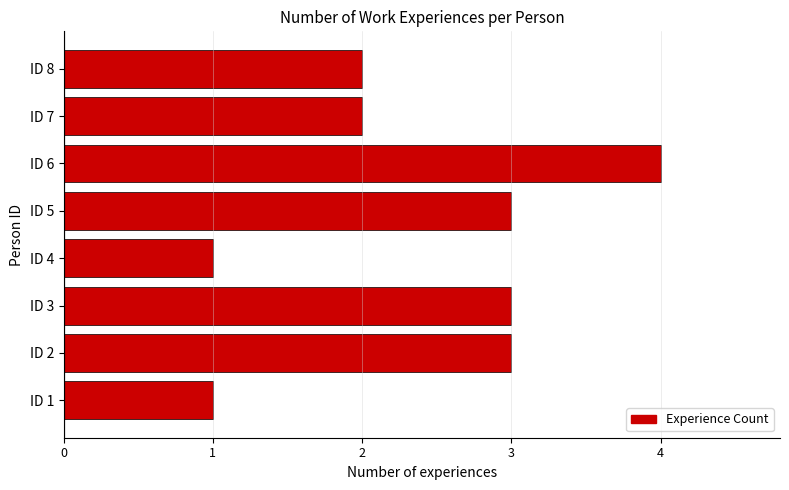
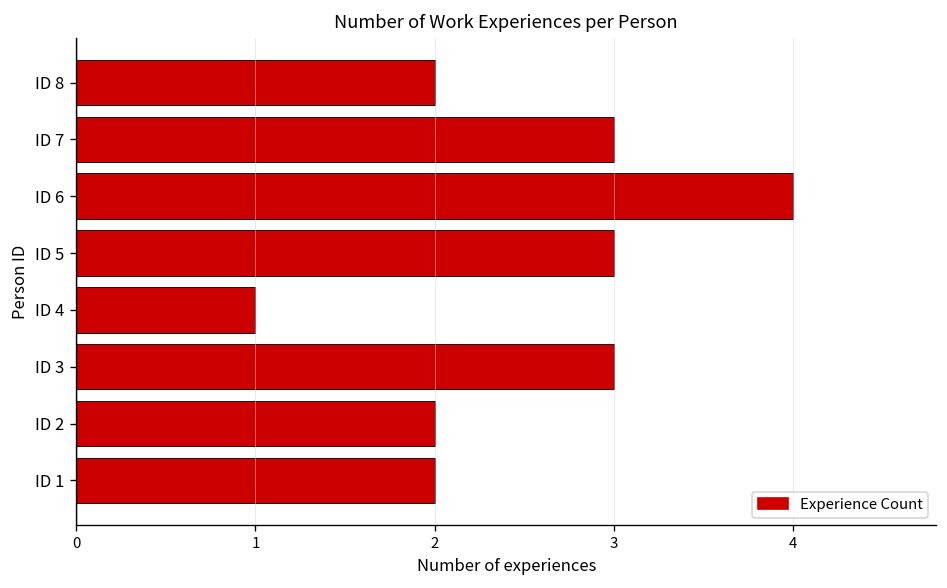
ID 7: 2 -> 3
ID 2: 3 -> 2
ID 1: 1 -> 2
